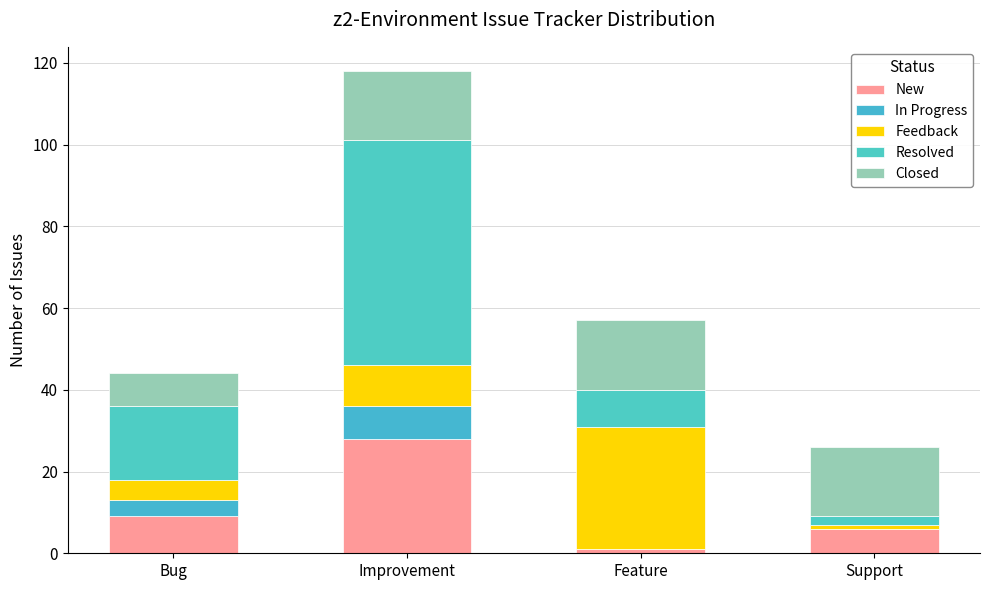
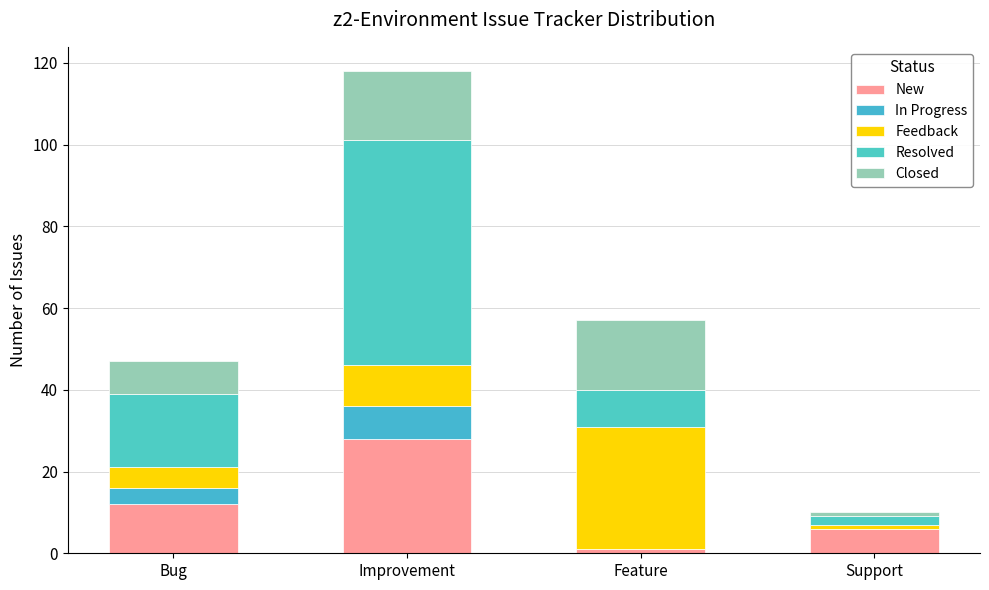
New, Bug: 9 -> 12
Closed, Support: 17 -> 1
